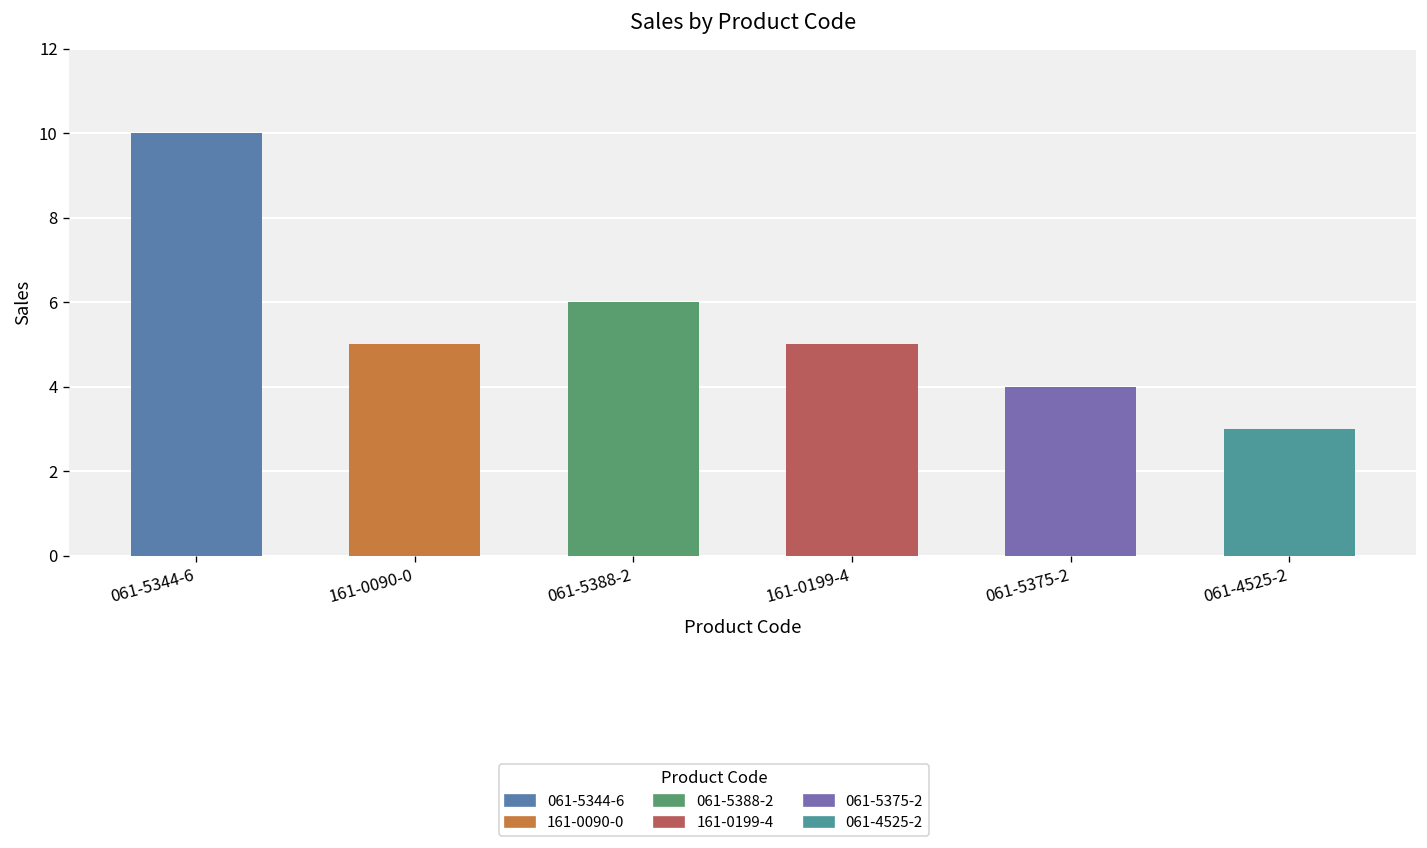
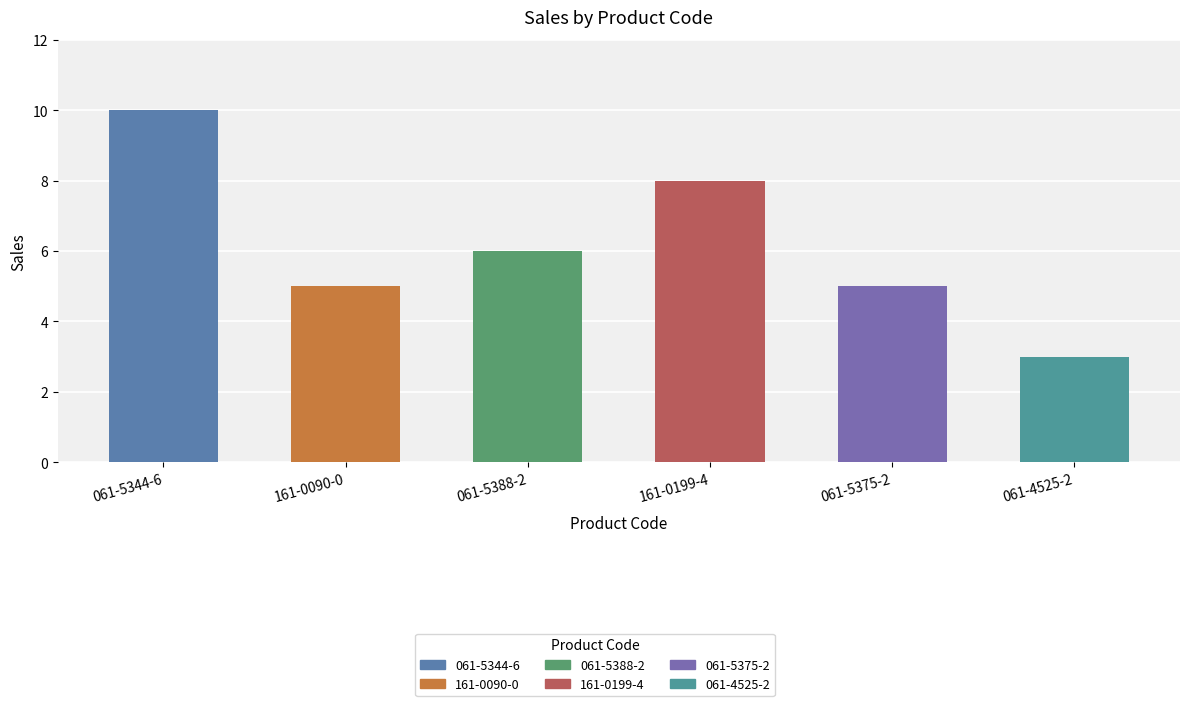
161-0199-4: 5 -> 8
061-5375-2: 4 -> 5
